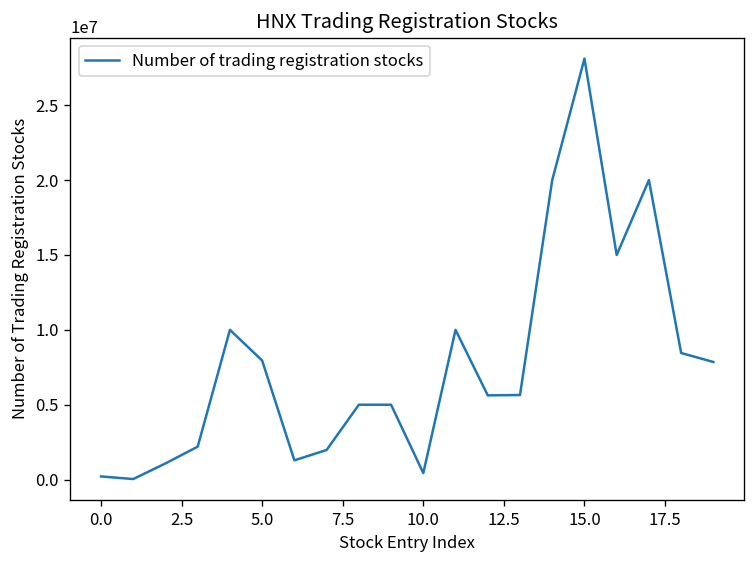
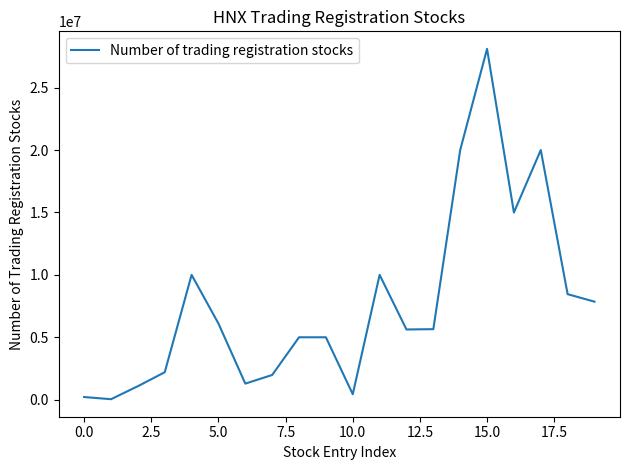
5.0: 7900000 -> 6100000
